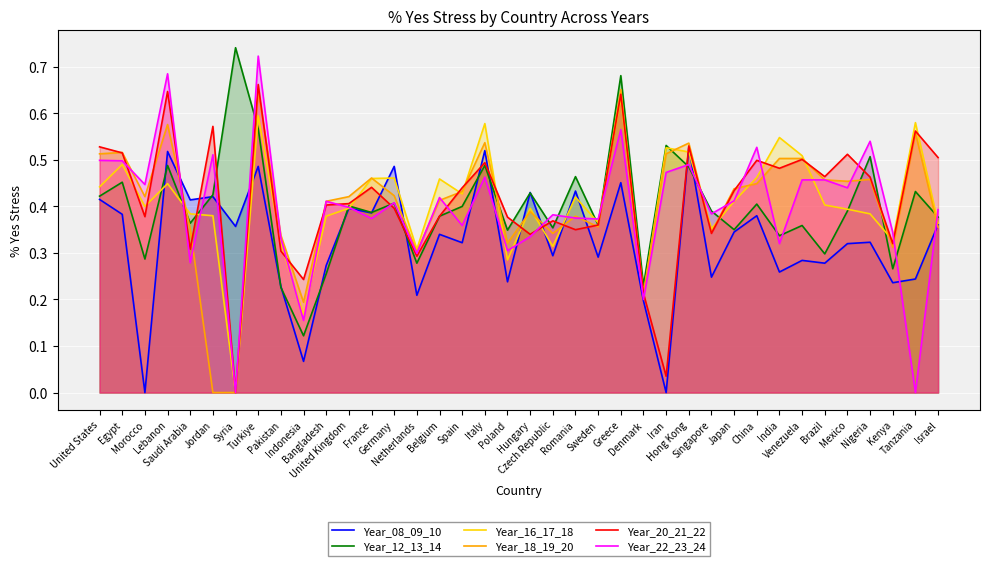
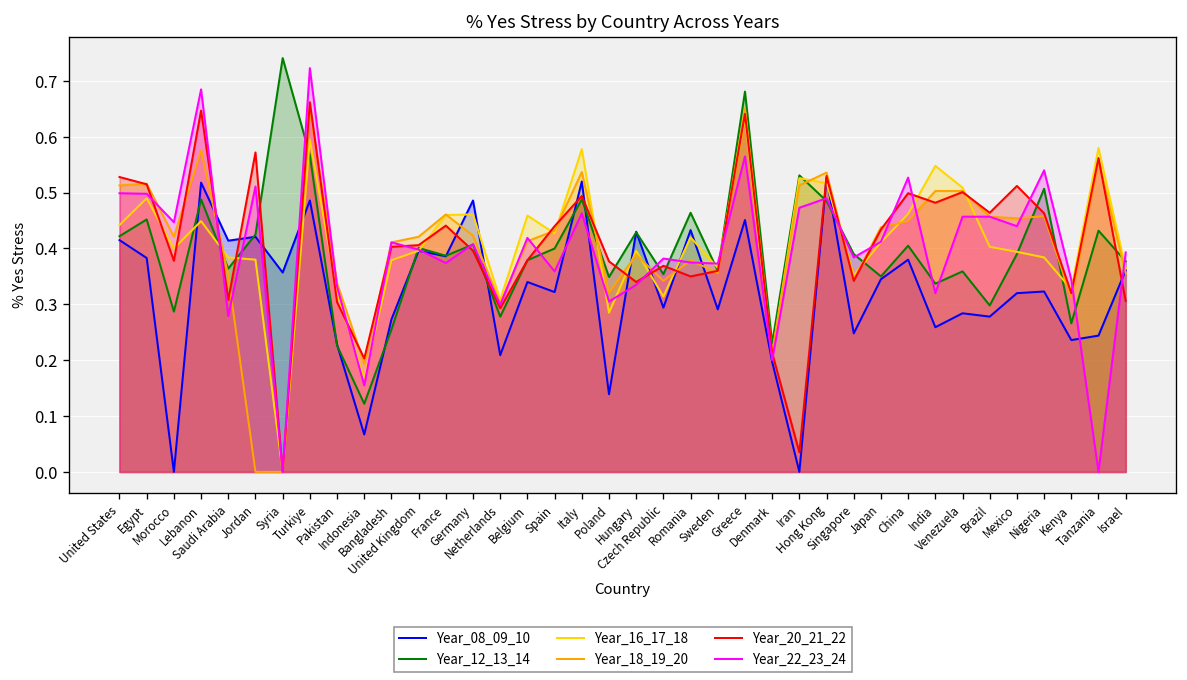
Year_20_21_22, Indonesia: 0.24 -> 0.20
Year_08_09_10, Poland: 0.24 -> 0.14
Year_20_21_22, Israel: 0.51 -> 0.31
